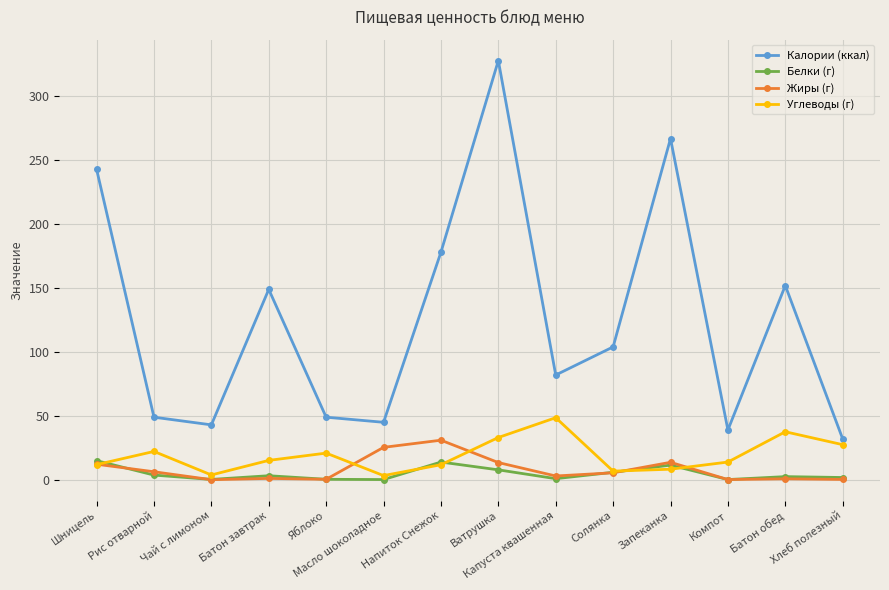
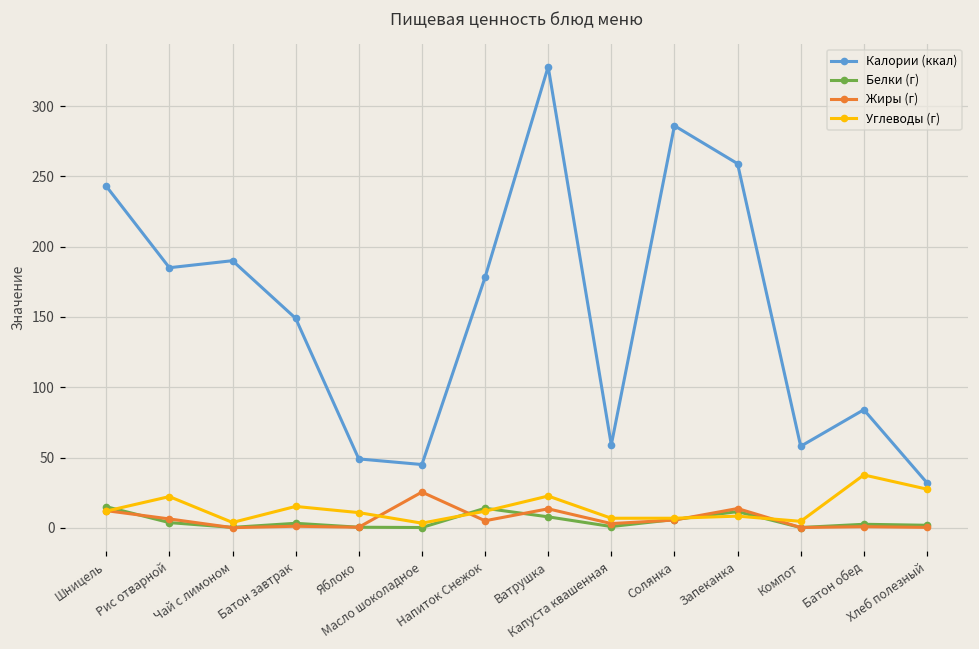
Калории (ккал), Рис отварной: 49 -> 185
Калории (ккал), Чай с лимоном: 43 -> 190
Углеводы (г), Яблоко: 21 -> 11
Жиры (г), Напиток Снежок: 31 -> 5
Углеводы (г), Ватрушка: 33 -> 23
Калории (ккал), Капуста квашенная: 82 -> 59
Углеводы (г), Капуста квашенная: 49 -> 7
Калории (ккал), Солянка: 104 -> 286
Калории (ккал), Запеканка: 267 -> 259
Калории (ккал), Компот: 39 -> 58
Углеводы (г), Компот: 14 -> 5
Калории (ккал), Батон обед: 152 -> 84
